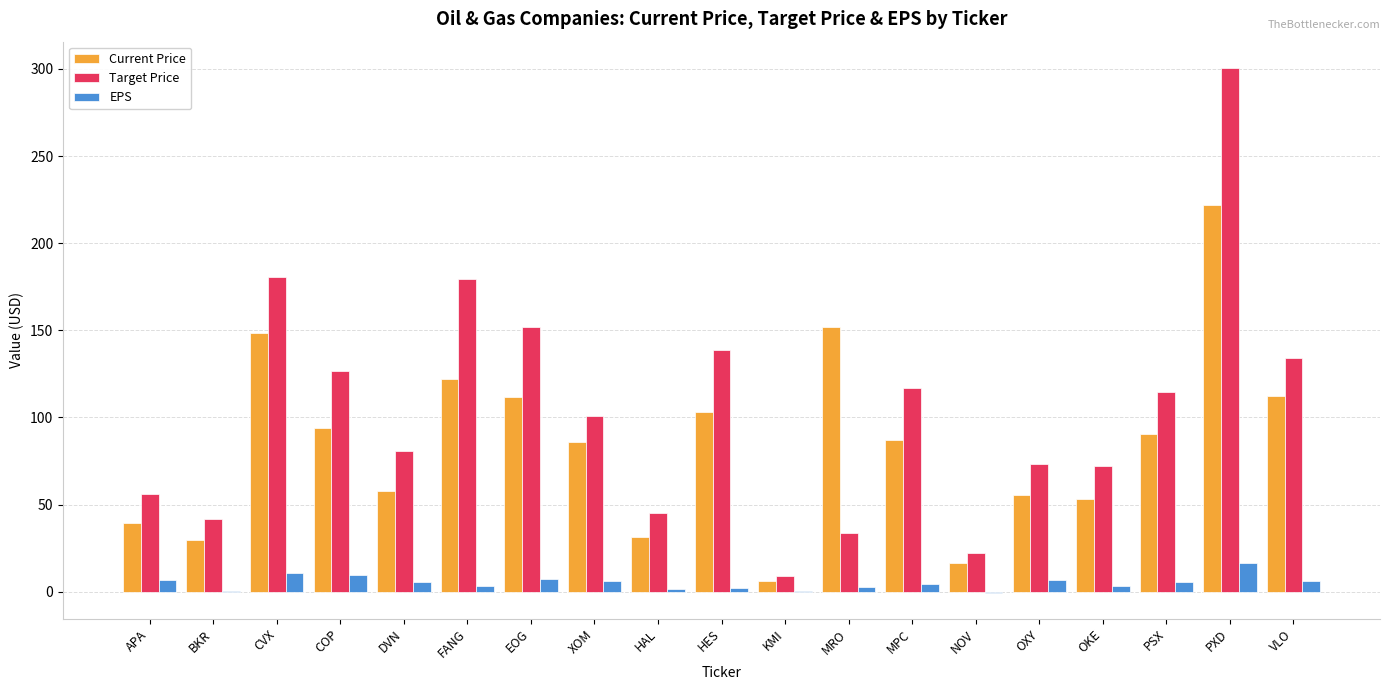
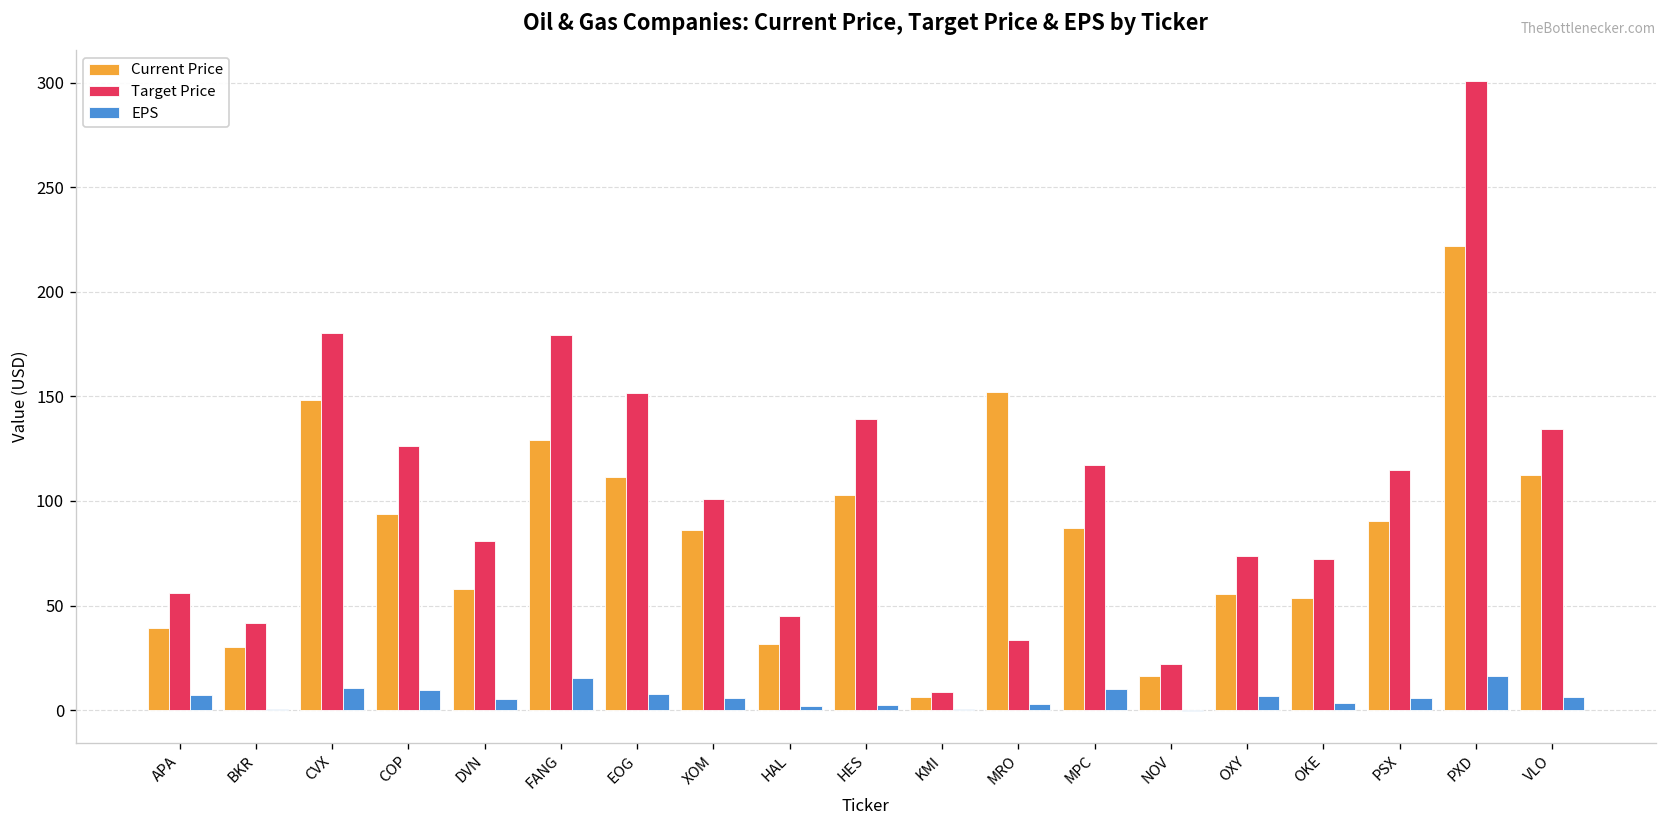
Current Price, FANG: 122 -> 129
EPS, FANG: 3 -> 15
EPS, MPC: 4 -> 10
